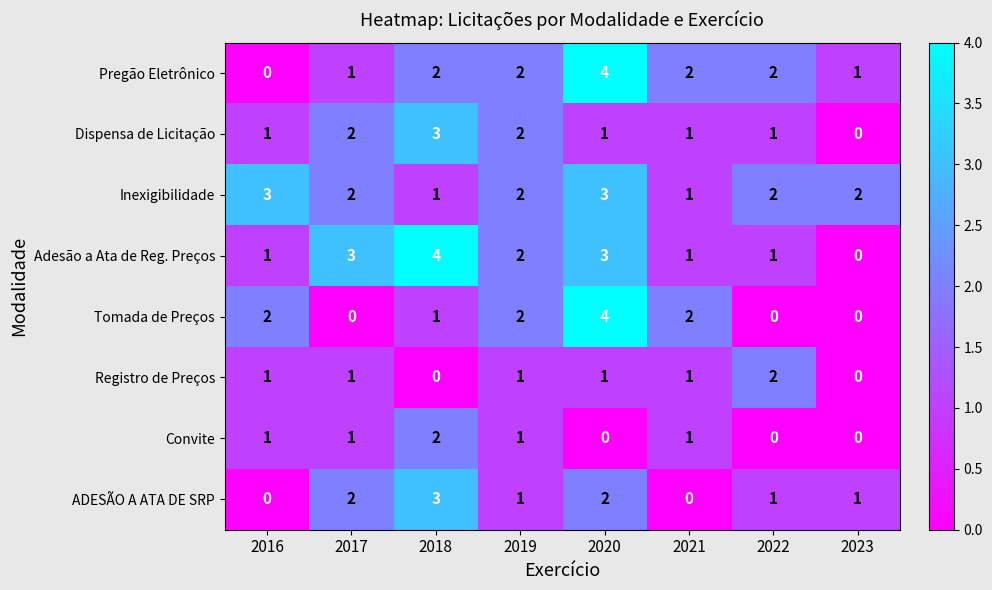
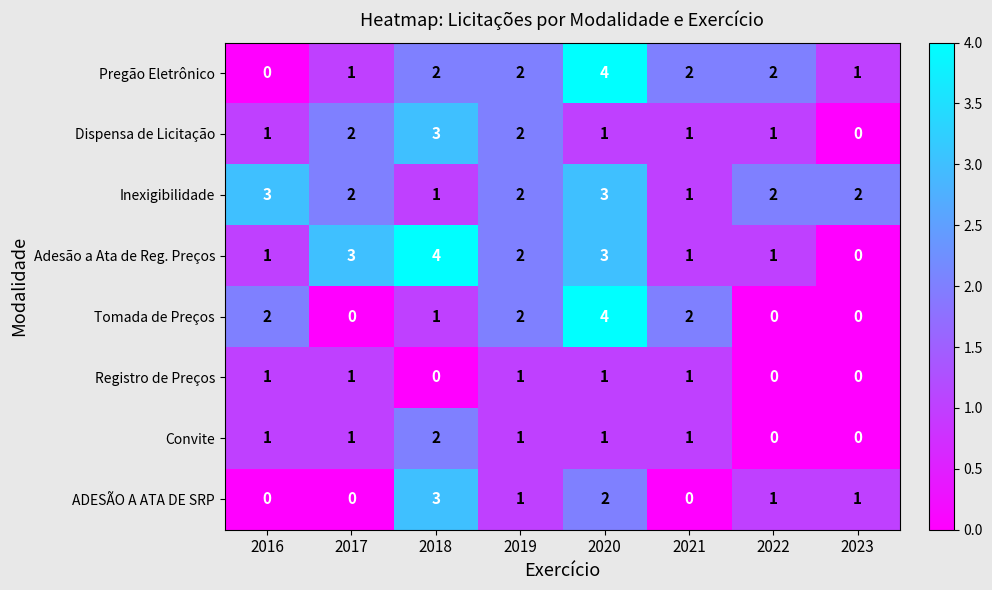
Registro de Preços, 2022: 2 -> 0
Convite, 2020: 0 -> 1
ADESÃO A ATA DE SRP, 2017: 2 -> 0
